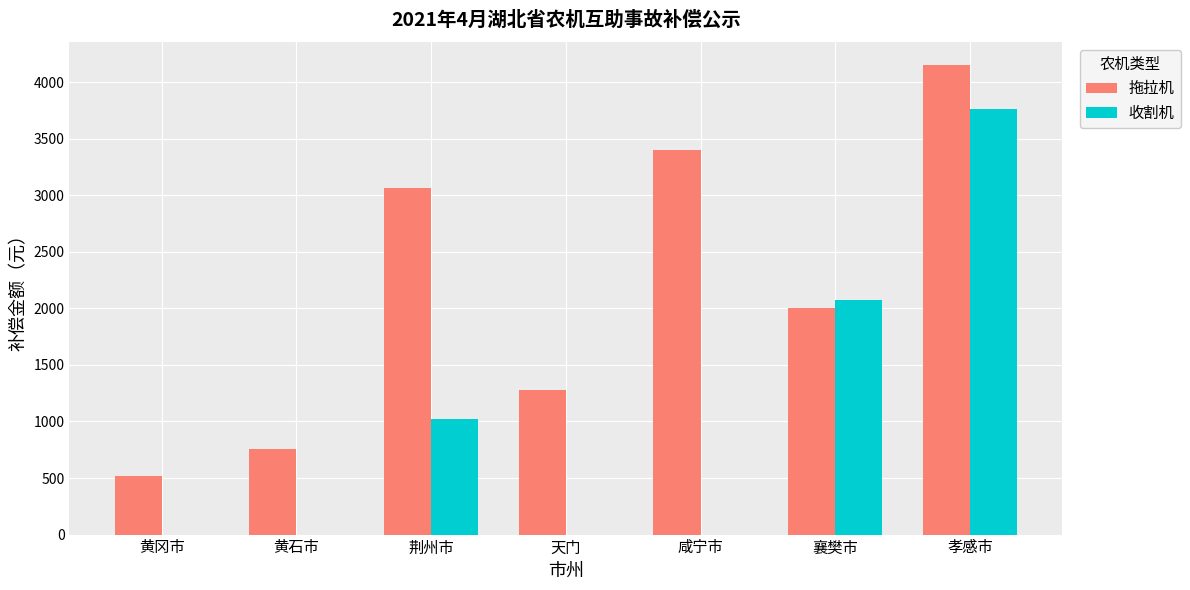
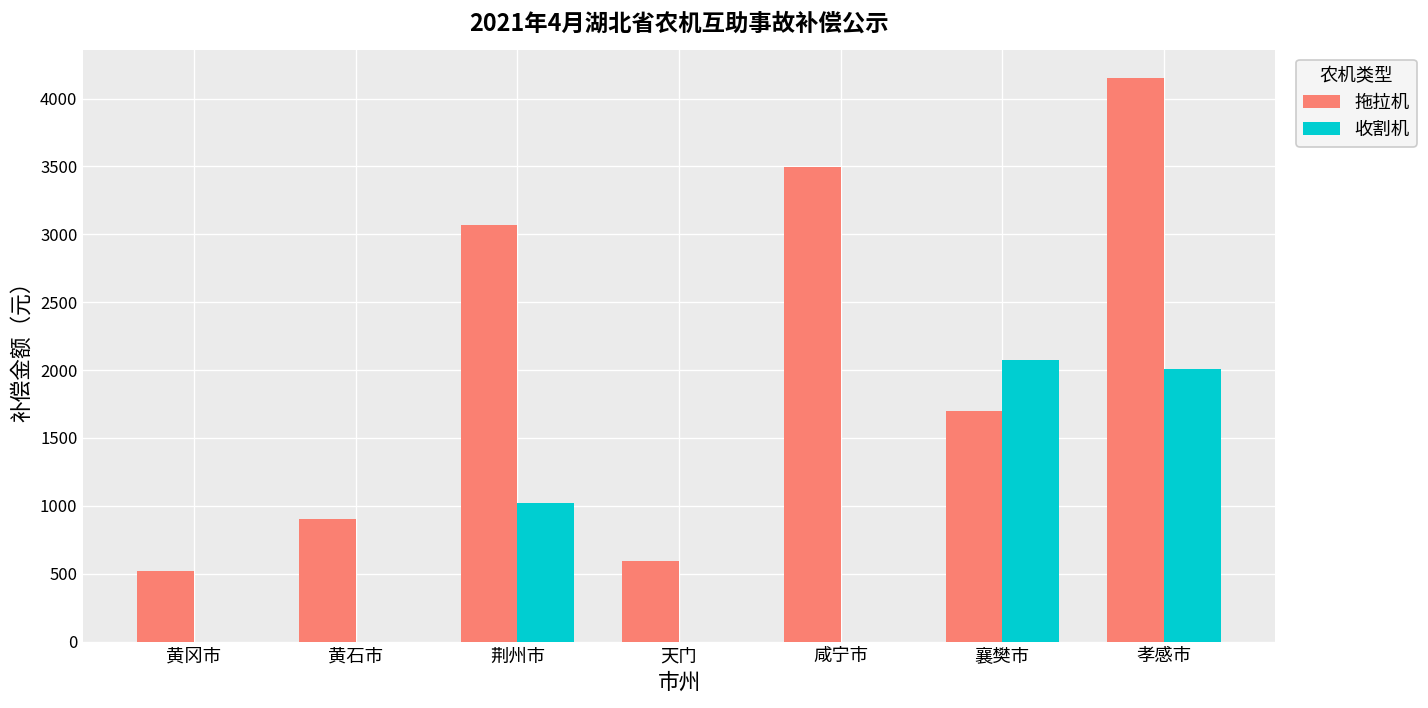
拖拉机, 黄石市: 760 -> 900
拖拉机, 天门: 1280 -> 600
拖拉机, 咸宁市: 3400 -> 3500
拖拉机, 襄樊市: 2000 -> 1700
收割机, 孝感市: 3770 -> 2010
